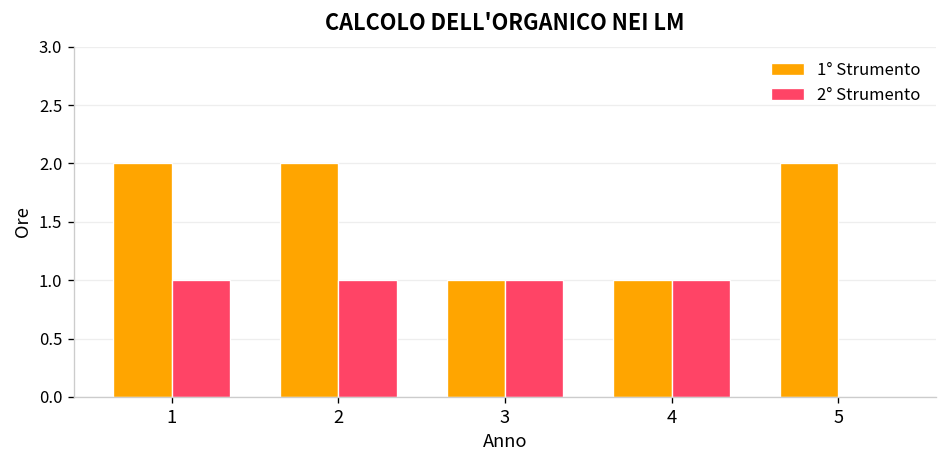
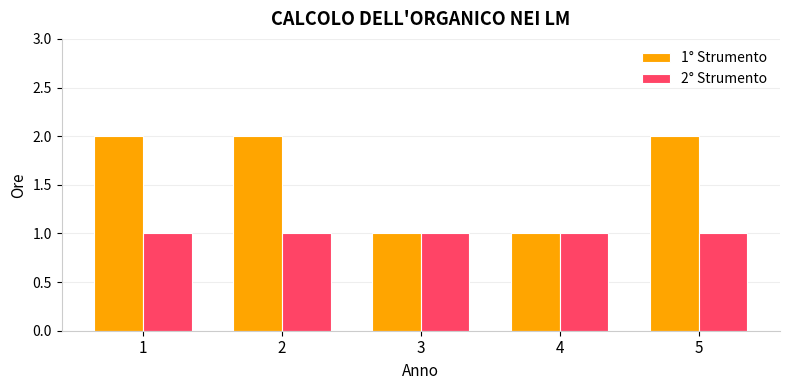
2° Strumento, 5: 0 -> 1
